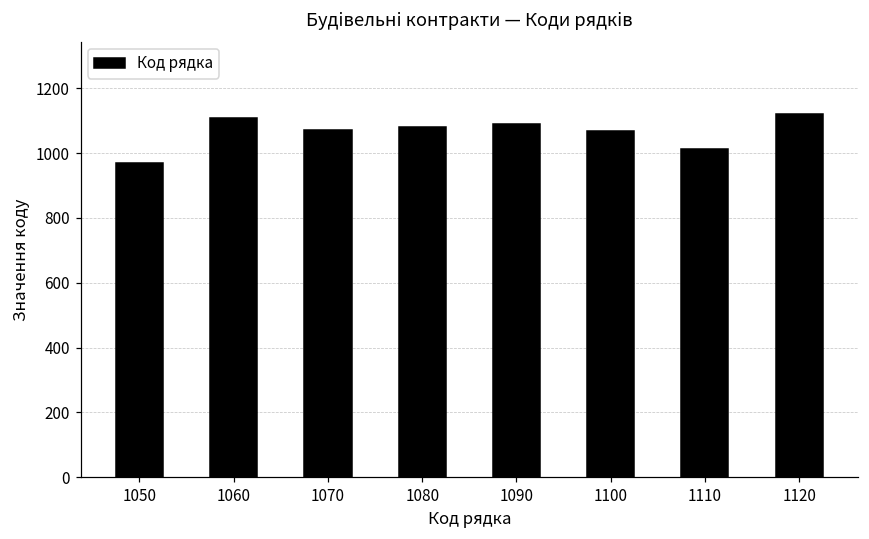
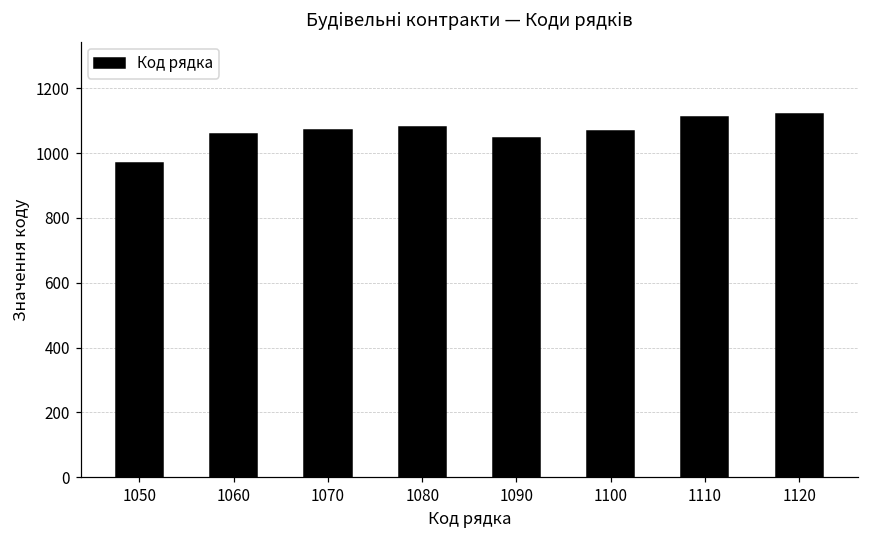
1060: 1110 -> 1060
1090: 1090 -> 1050
1110: 1010 -> 1110
